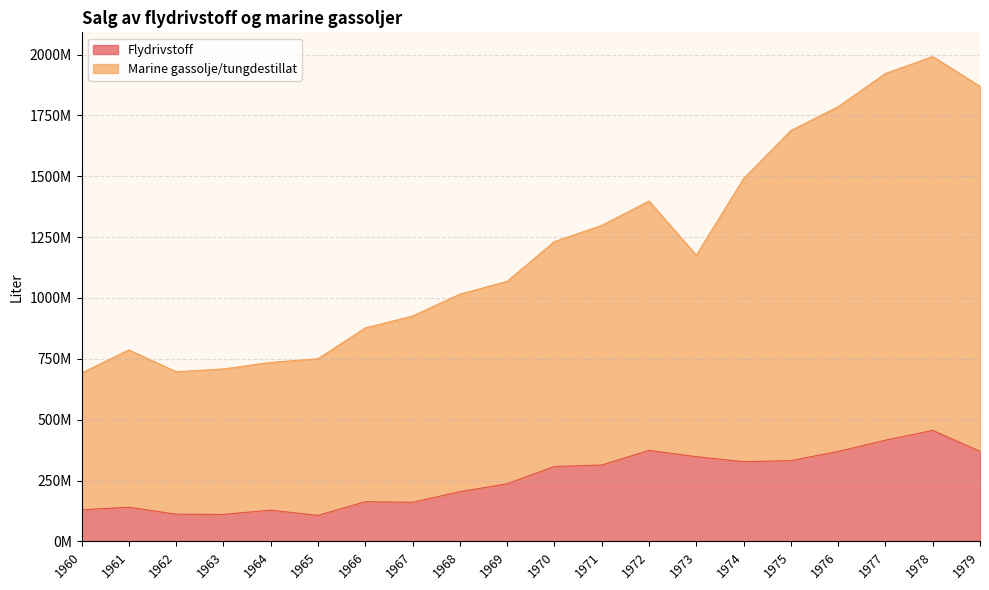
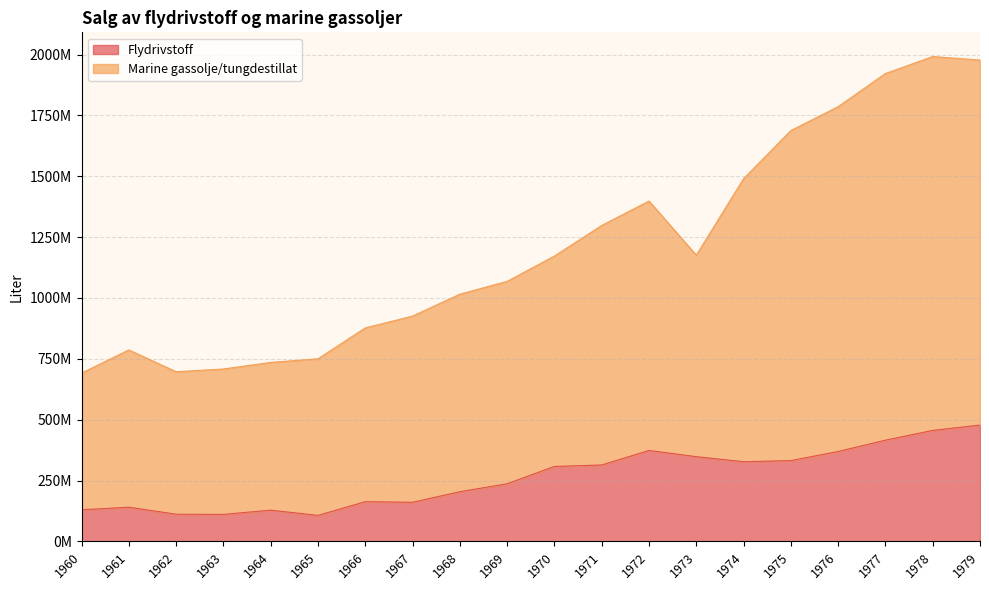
Marine gassolje/tungdestillat, 1970: 920000000 -> 860000000
Flydrivstoff, 1979: 370000000 -> 480000000
